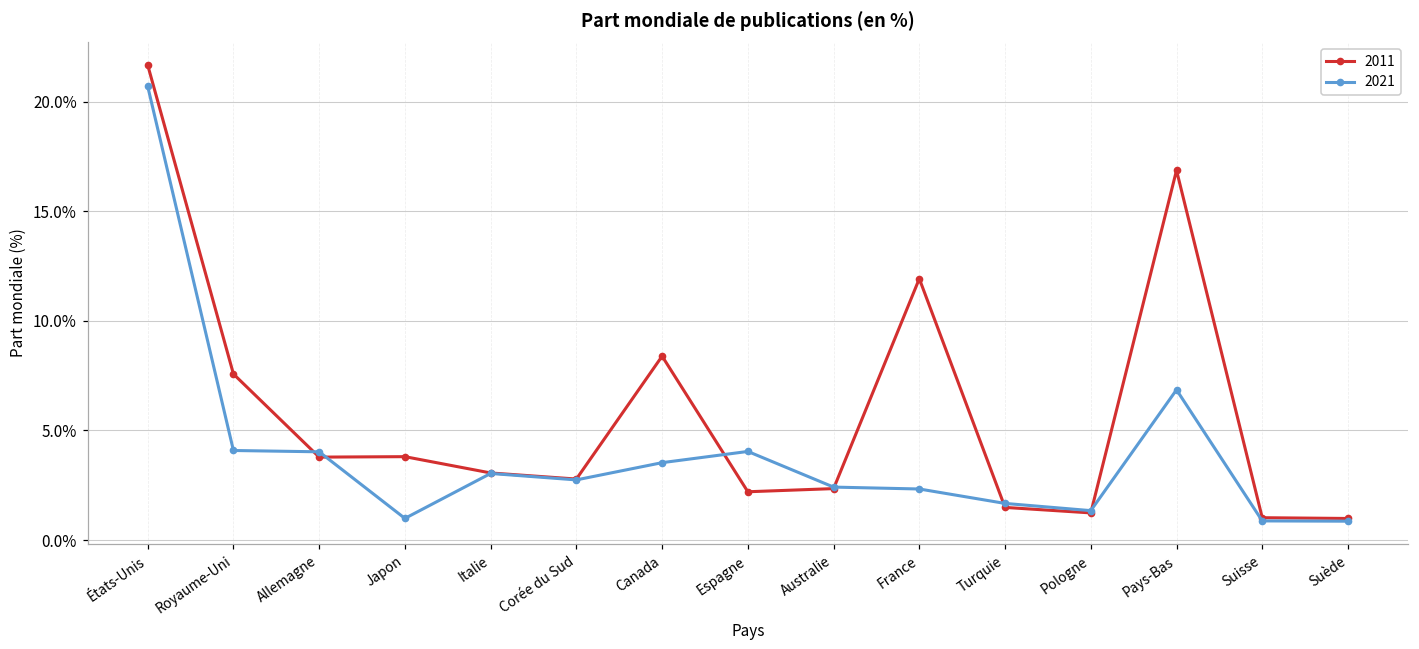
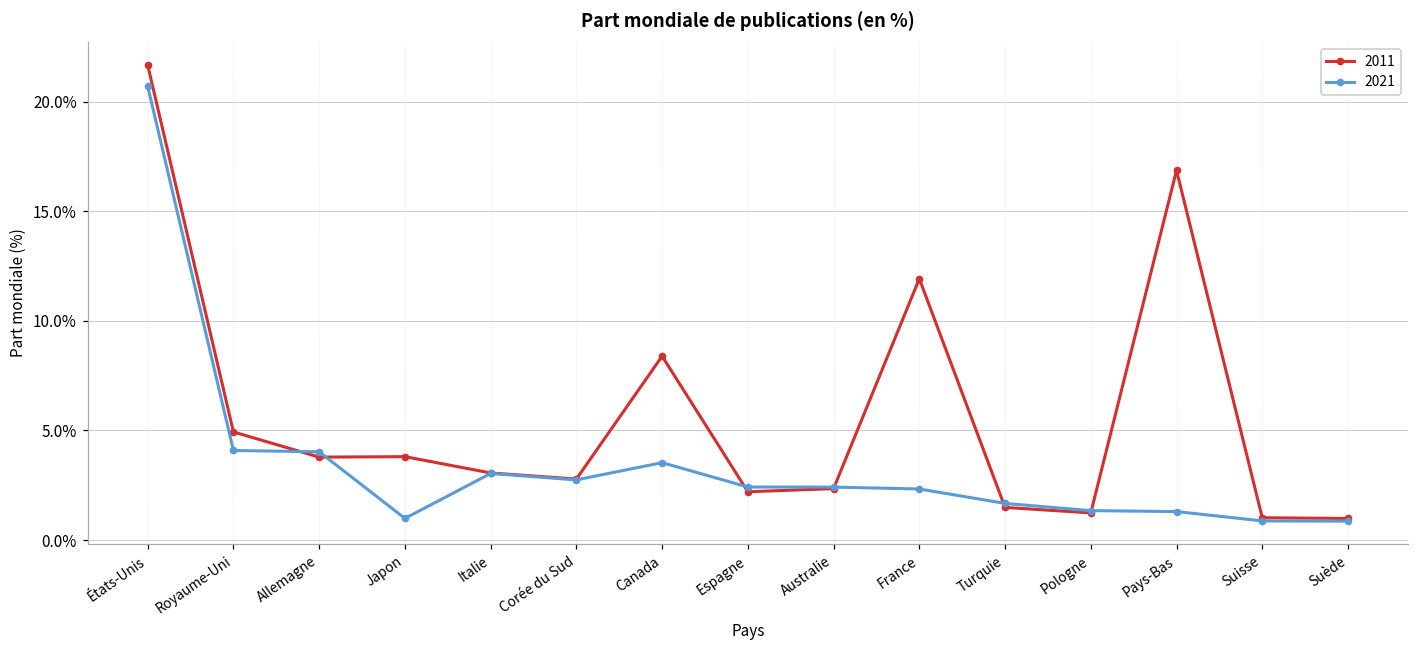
2011, Royaume-Uni: 7.6% -> 4.9%
2021, Espagne: 4.0% -> 2.4%
2021, Pays-Bas: 6.9% -> 1.3%
